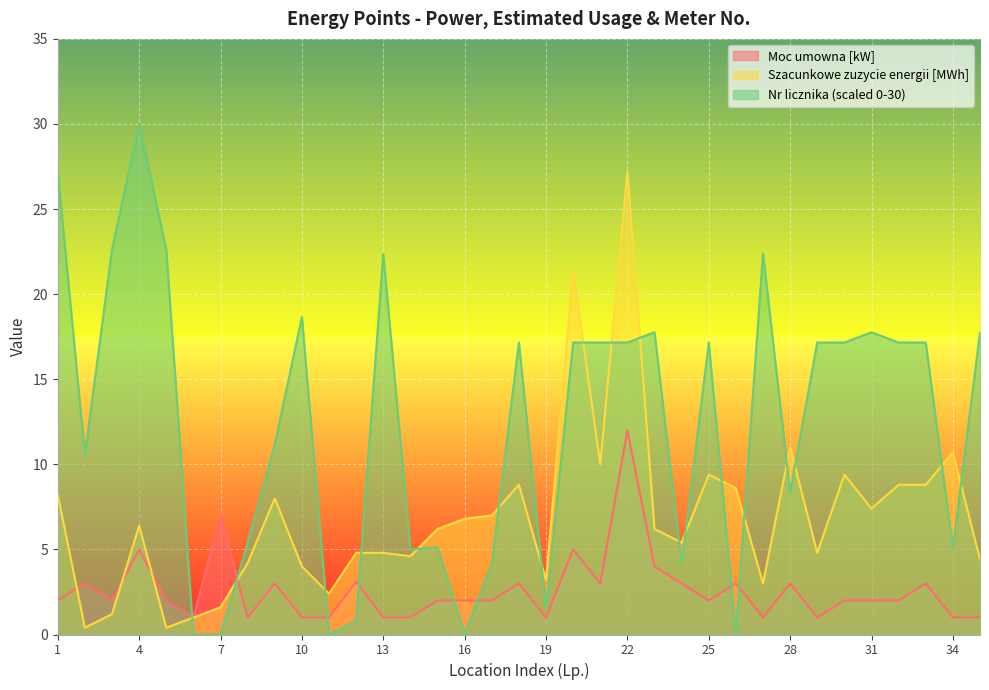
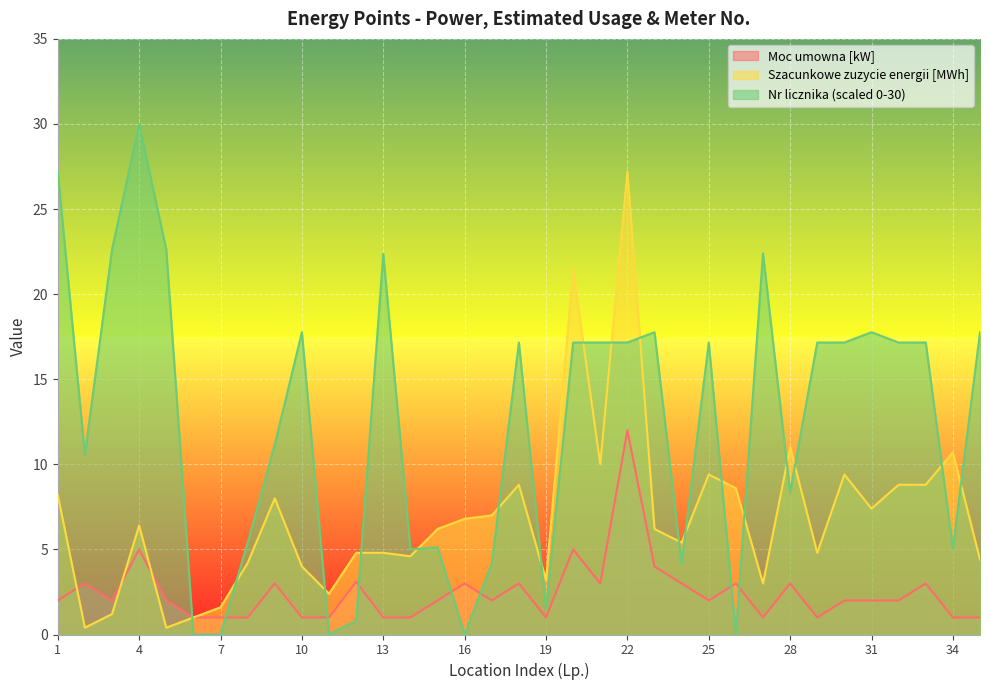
Moc umowna [kW], 7: 7 -> 1
Nr licznika (scaled 0-30), 10: 18.7 -> 17.8
Moc umowna [kW], 16: 2 -> 3
